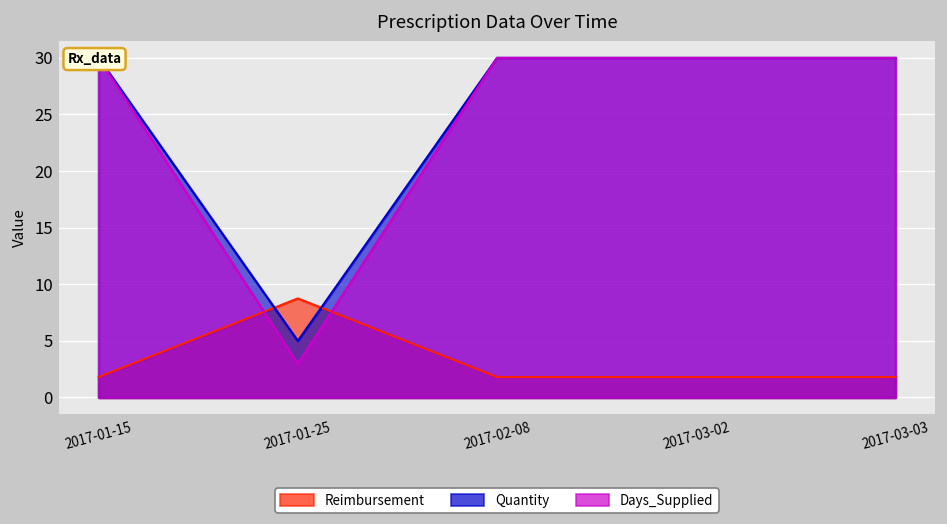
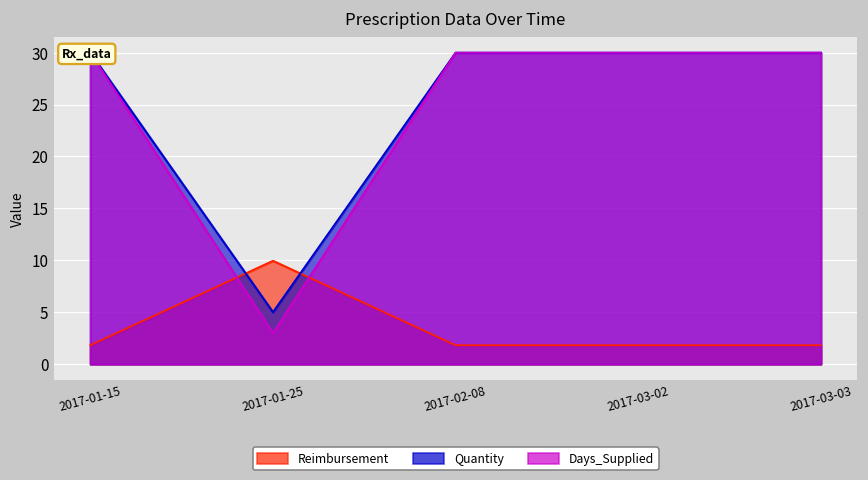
Reimbursement, 2017-01-25: 9 -> 10
